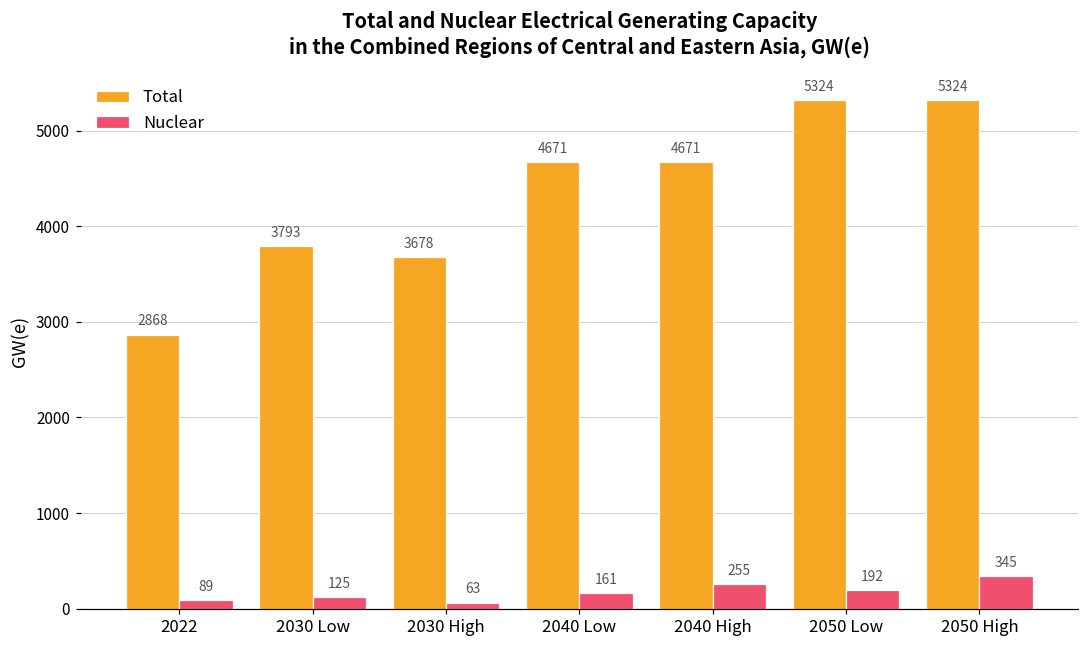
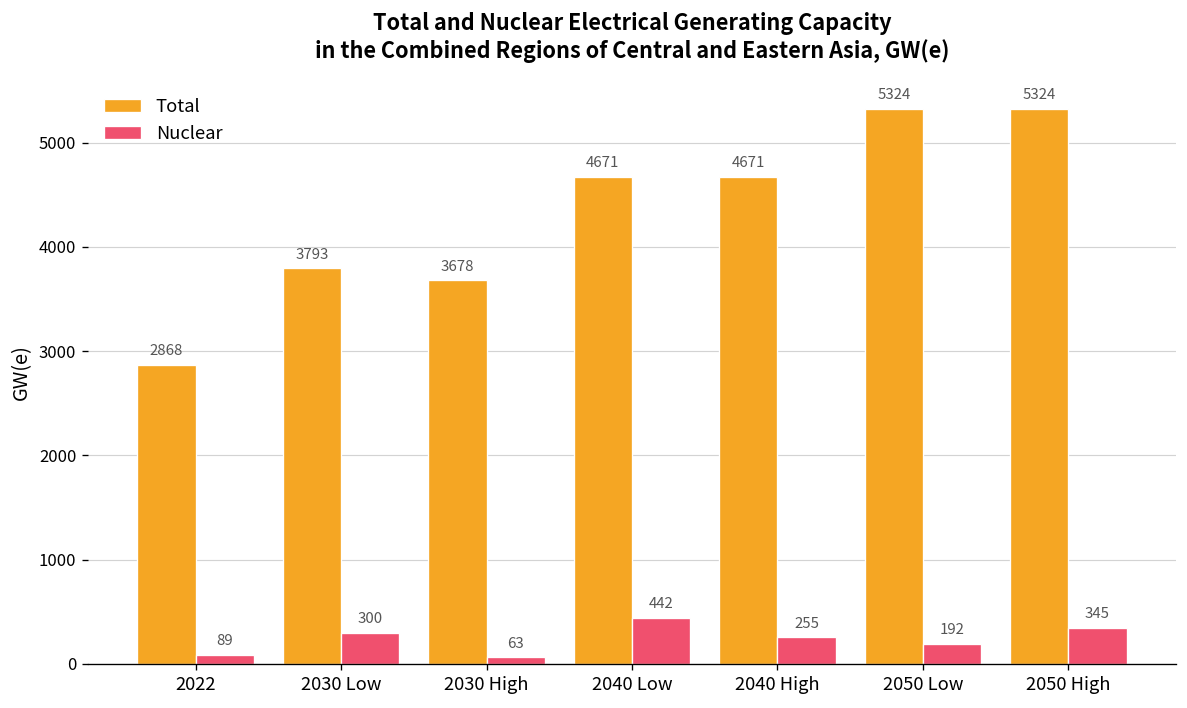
Nuclear, 2030 Low: 125 -> 300
Nuclear, 2040 Low: 161 -> 442
